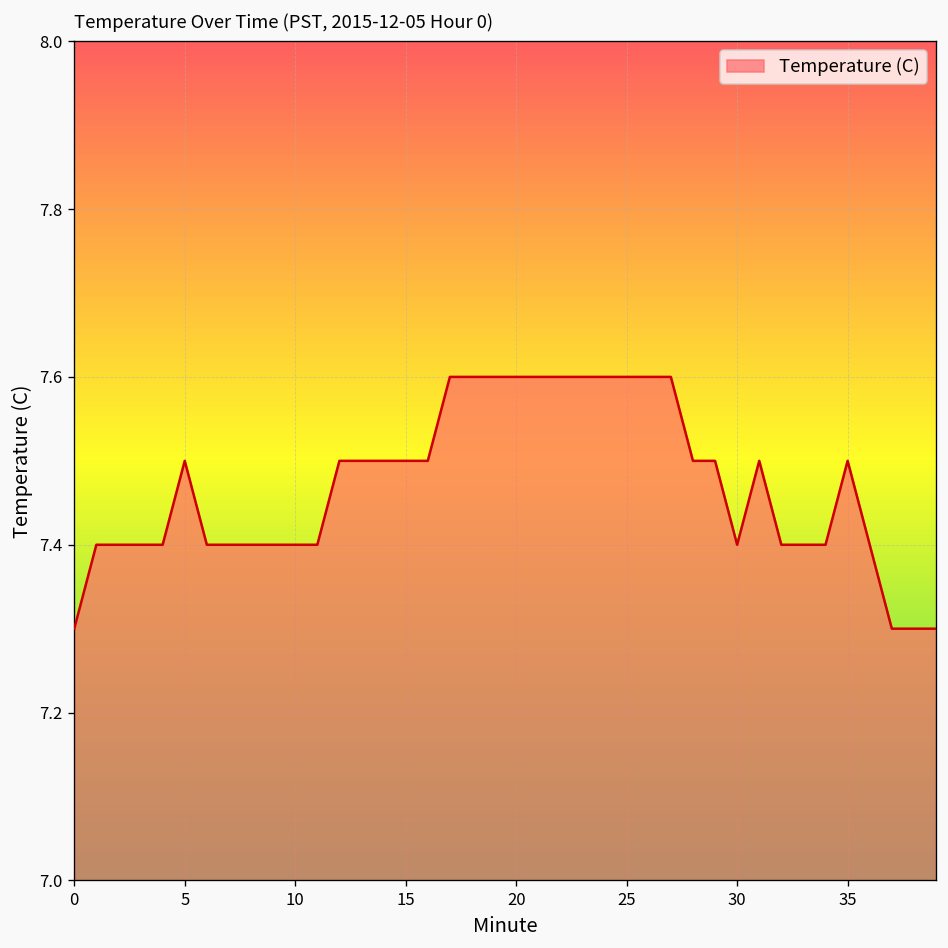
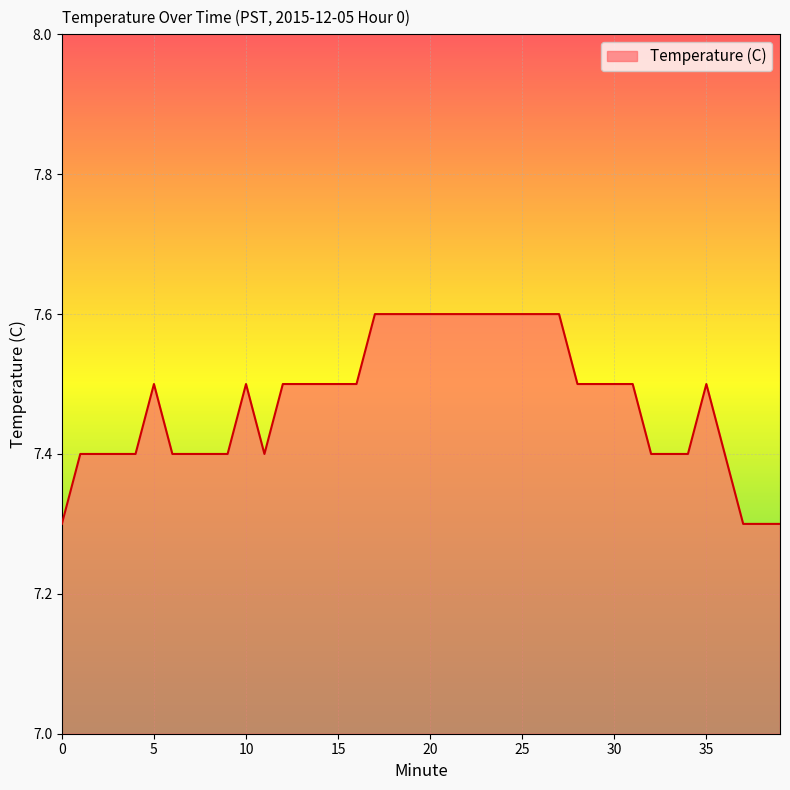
10: 7.4 -> 7.5
30: 7.4 -> 7.5
